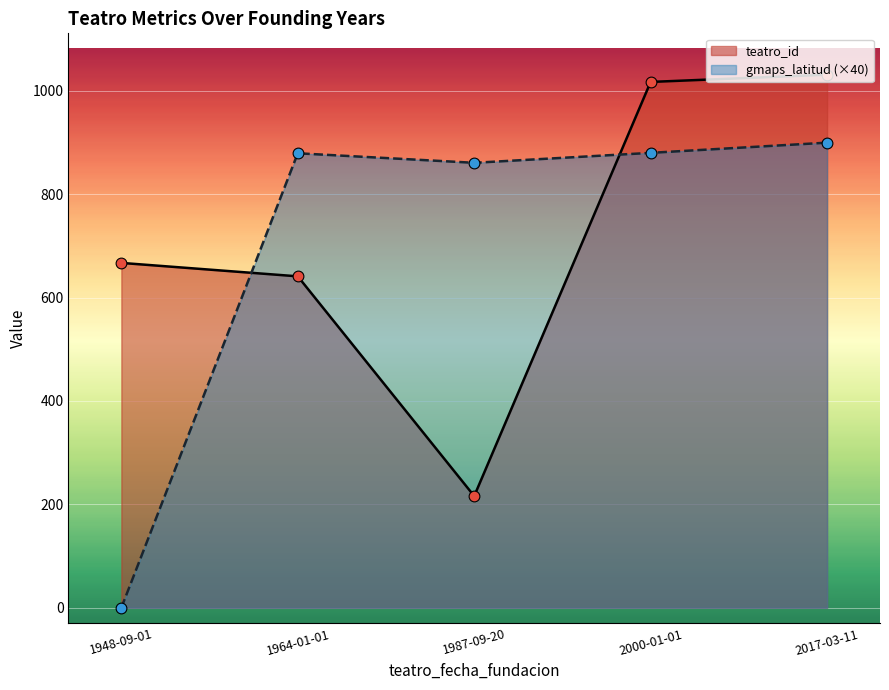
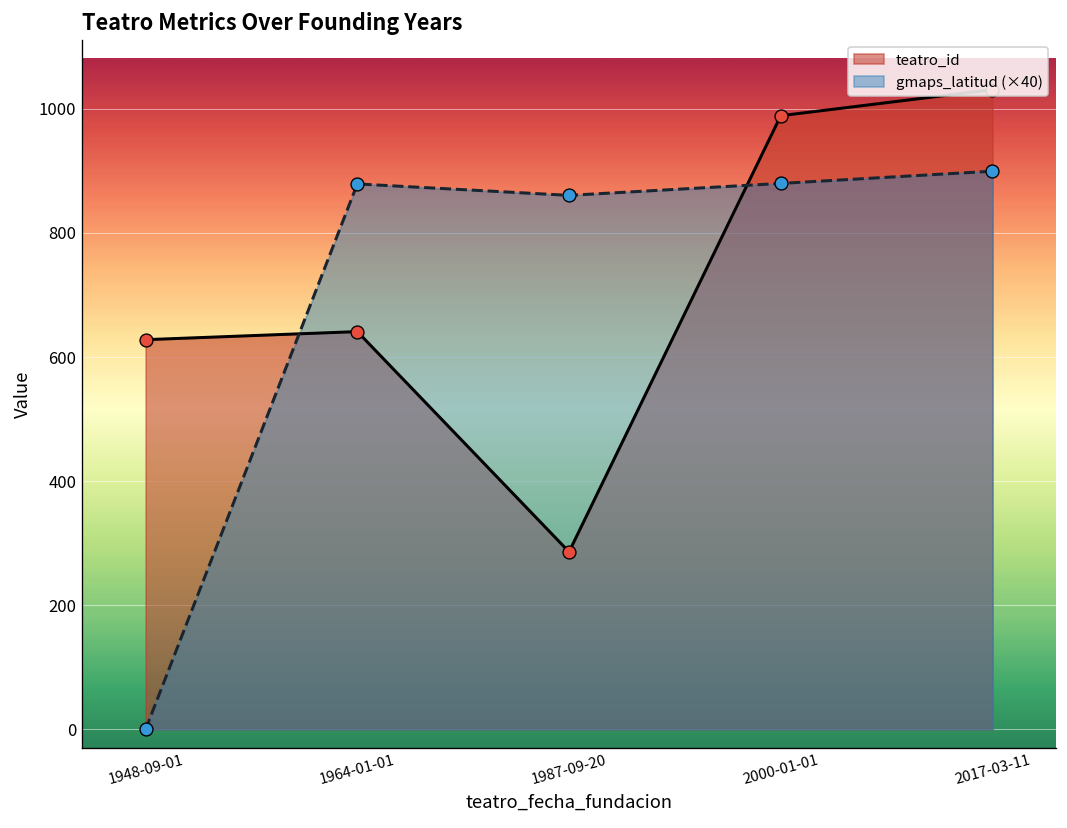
teatro_id, 1948-09-01: 670 -> 630
teatro_id, 1987-09-20: 220 -> 290
teatro_id, 2000-01-01: 1020 -> 990
